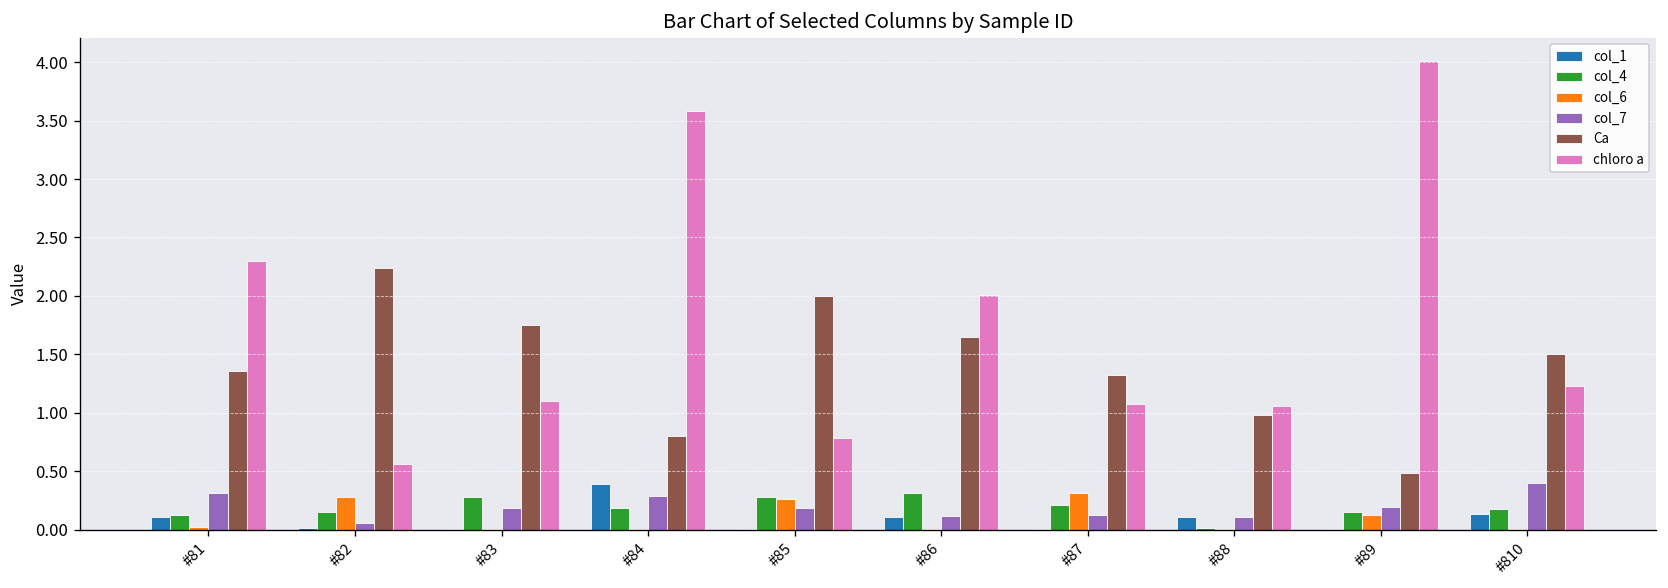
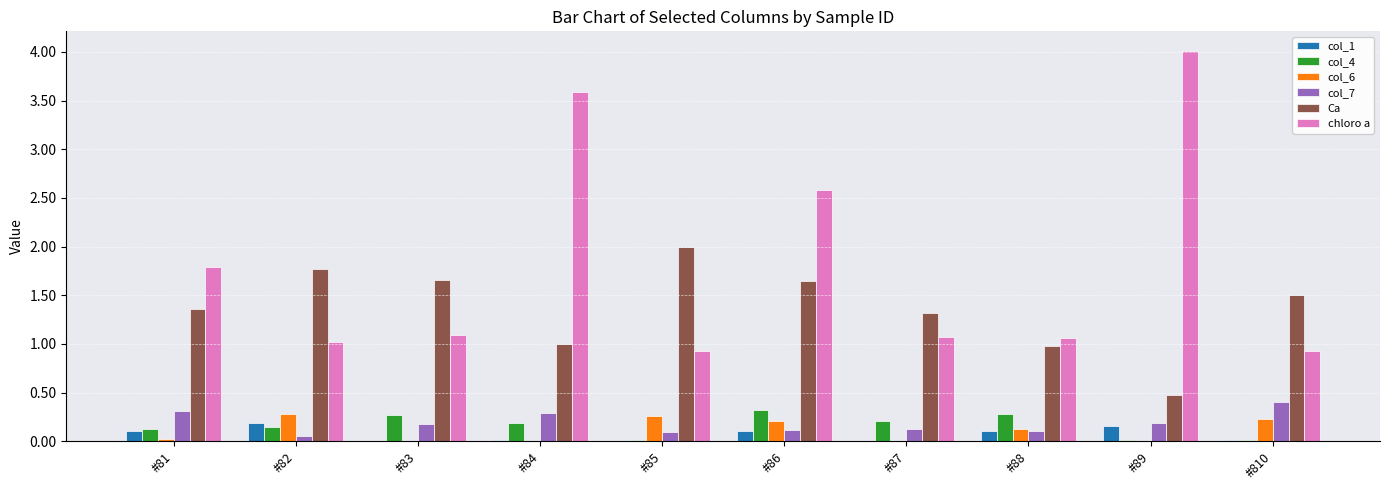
chloro a, #81: 2.3 -> 1.8
col_1, #82: 0.0 -> 0.2
Ca, #82: 2.2 -> 1.8
chloro a, #82: 0.6 -> 1.0
Ca, #83: 1.8 -> 1.7
col_1, #84: 0.4 -> 0.0
Ca, #84: 0.8 -> 1.0
col_4, #85: 0.3 -> 0.0
col_7, #85: 0.2 -> 0.1
chloro a, #85: 0.8 -> 0.9
col_6, #86: 0.0 -> 0.2
chloro a, #86: 2.0 -> 2.6
col_6, #87: 0.3 -> 0.0
col_4, #88: 0.0 -> 0.3
col_6, #88: 0.0 -> 0.1
col_1, #89: 0.0 -> 0.2
col_4, #89: 0.1 -> 0.0
col_6, #89: 0.1 -> 0.0
col_1, #810: 0.1 -> 0.0
col_4, #810: 0.2 -> 0.0
col_6, #810: 0.0 -> 0.2
chloro a, #810: 1.2 -> 0.9
